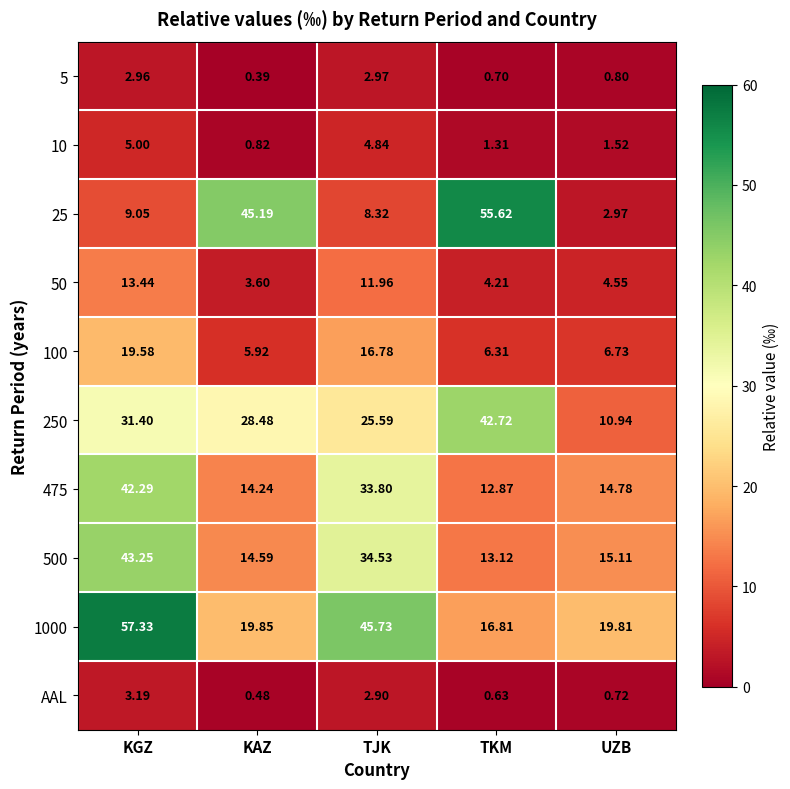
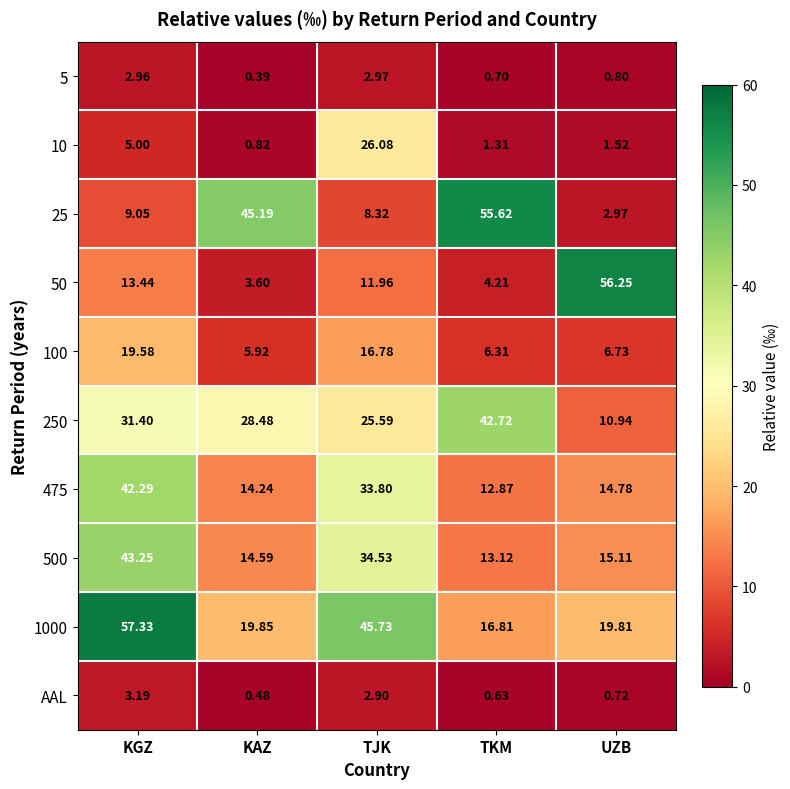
10, TJK: 4.84 -> 26.08
50, UZB: 4.55 -> 56.25
